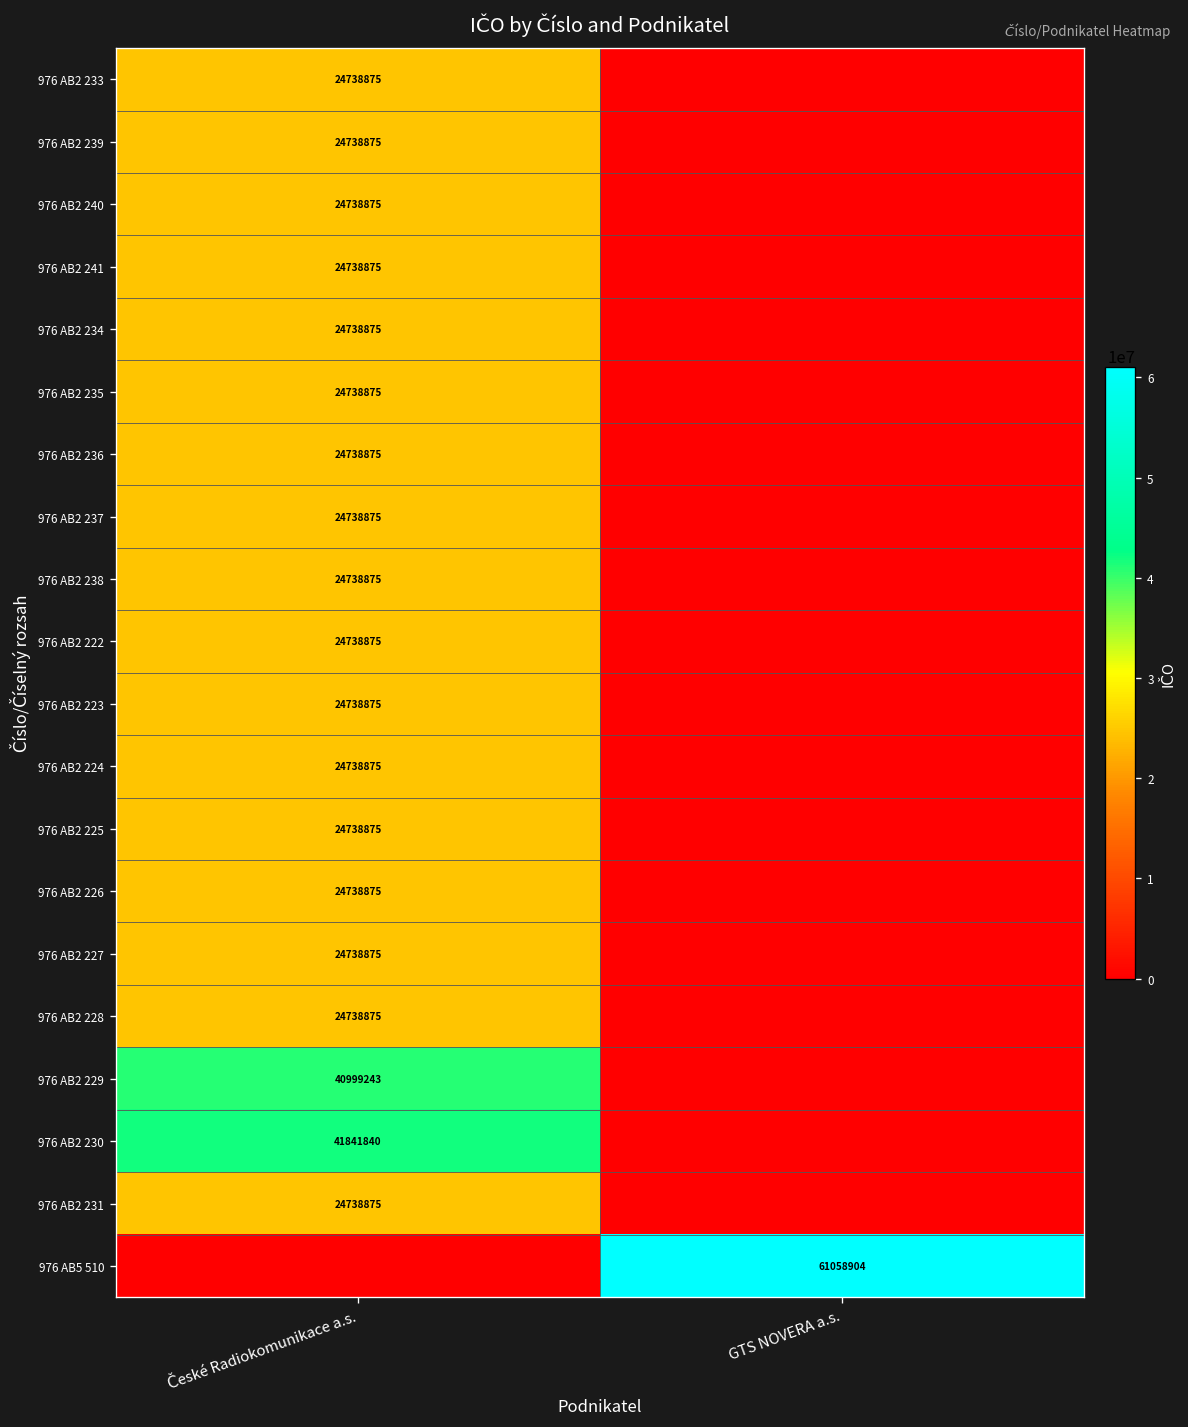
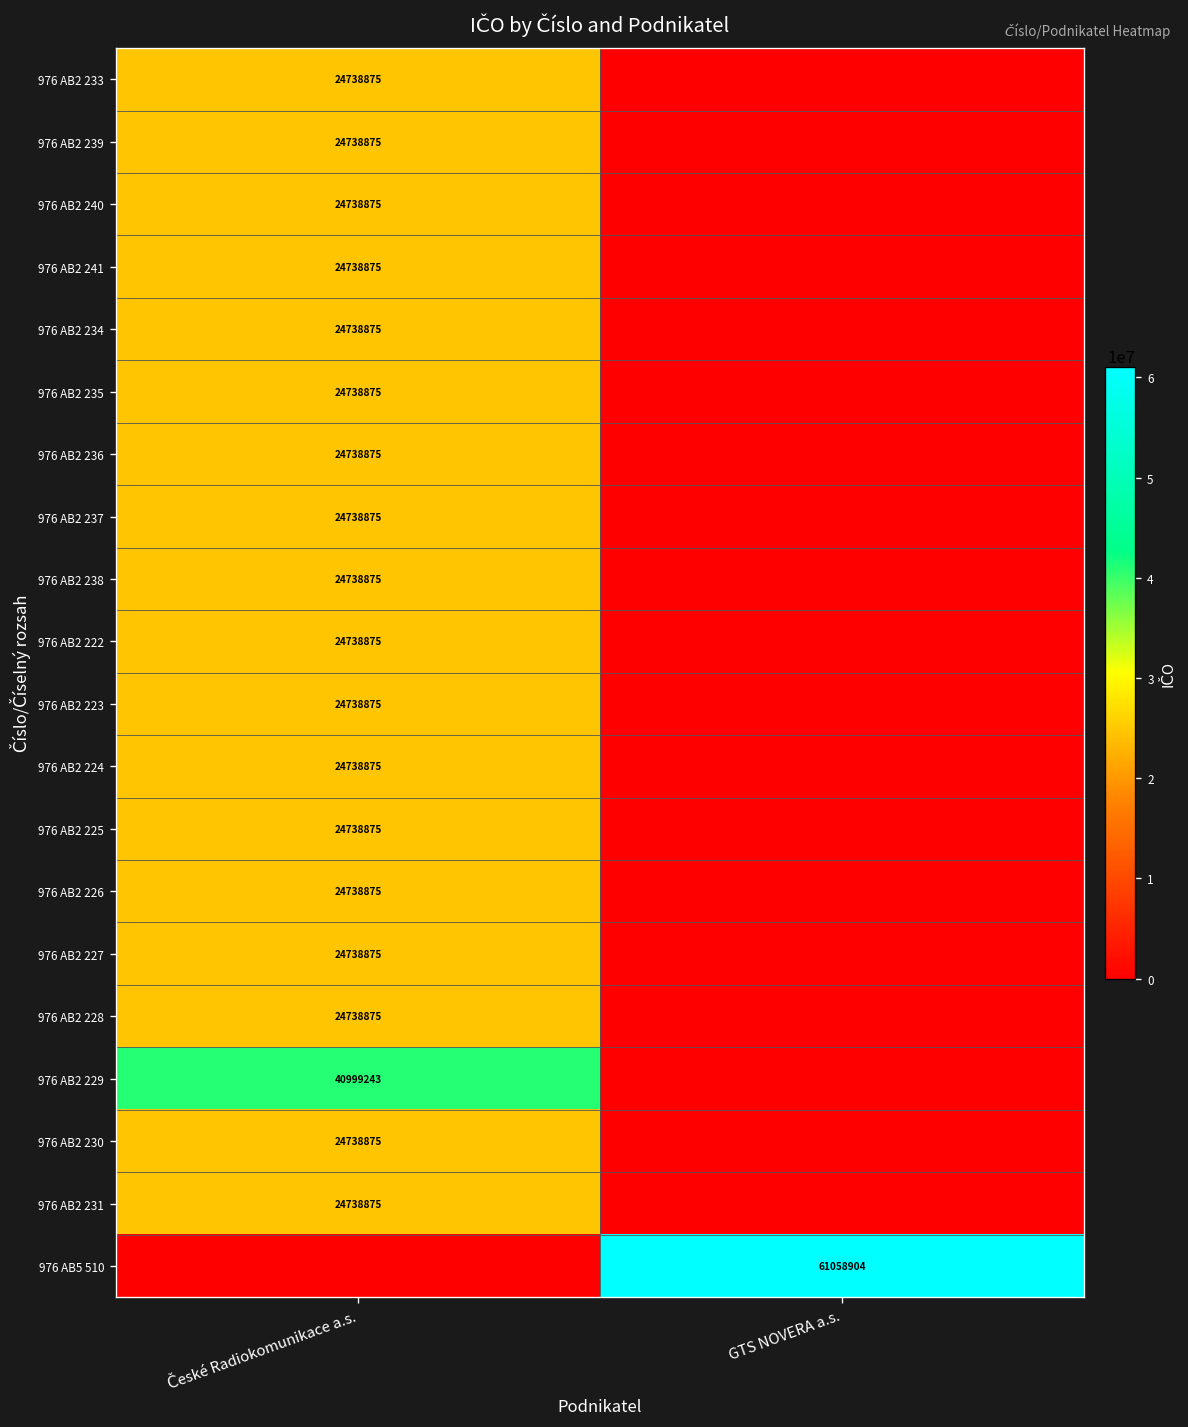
976 AB2 230, České Radiokomunikace a.s.: 41841840 -> 24738875
